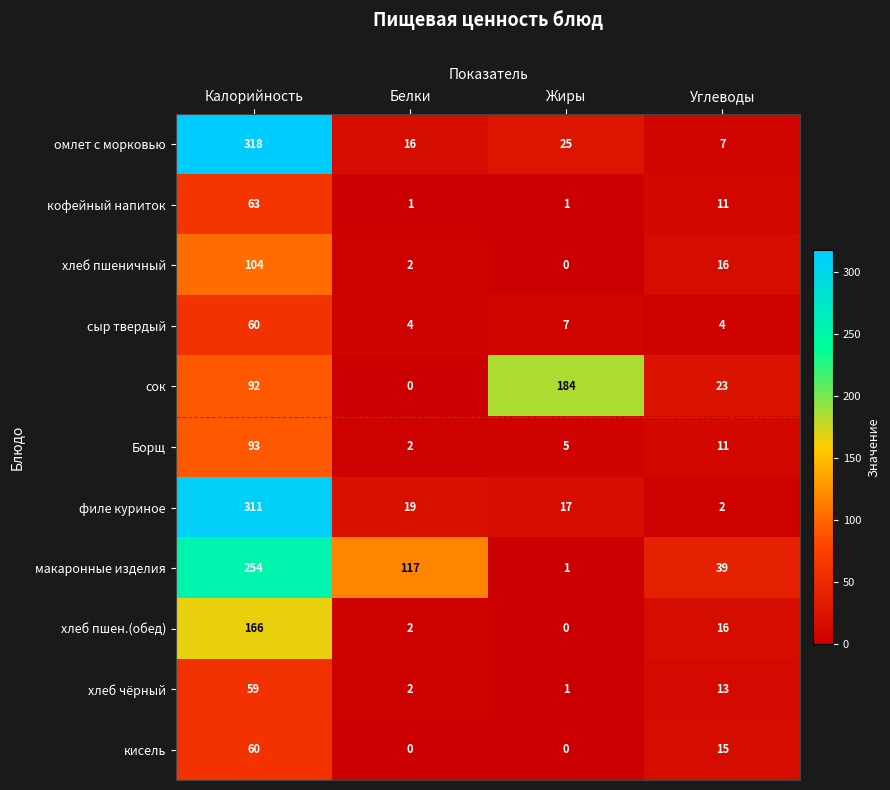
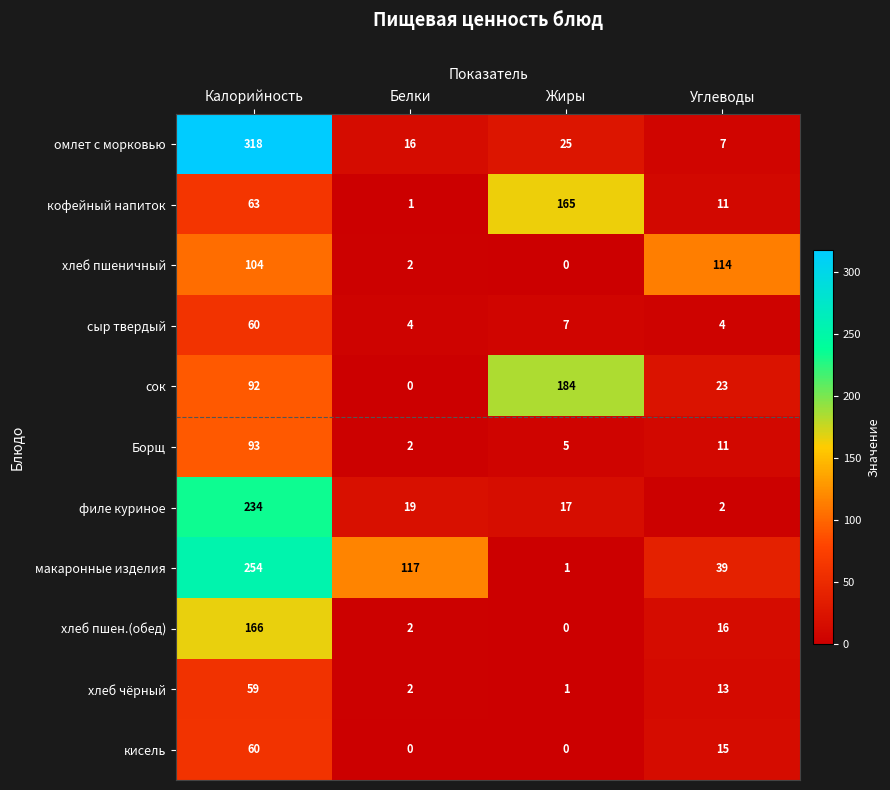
кофейный напиток, Жиры: 1 -> 165
хлеб пшеничный, Углеводы: 16 -> 114
филе куриное, Калорийность: 311 -> 234
